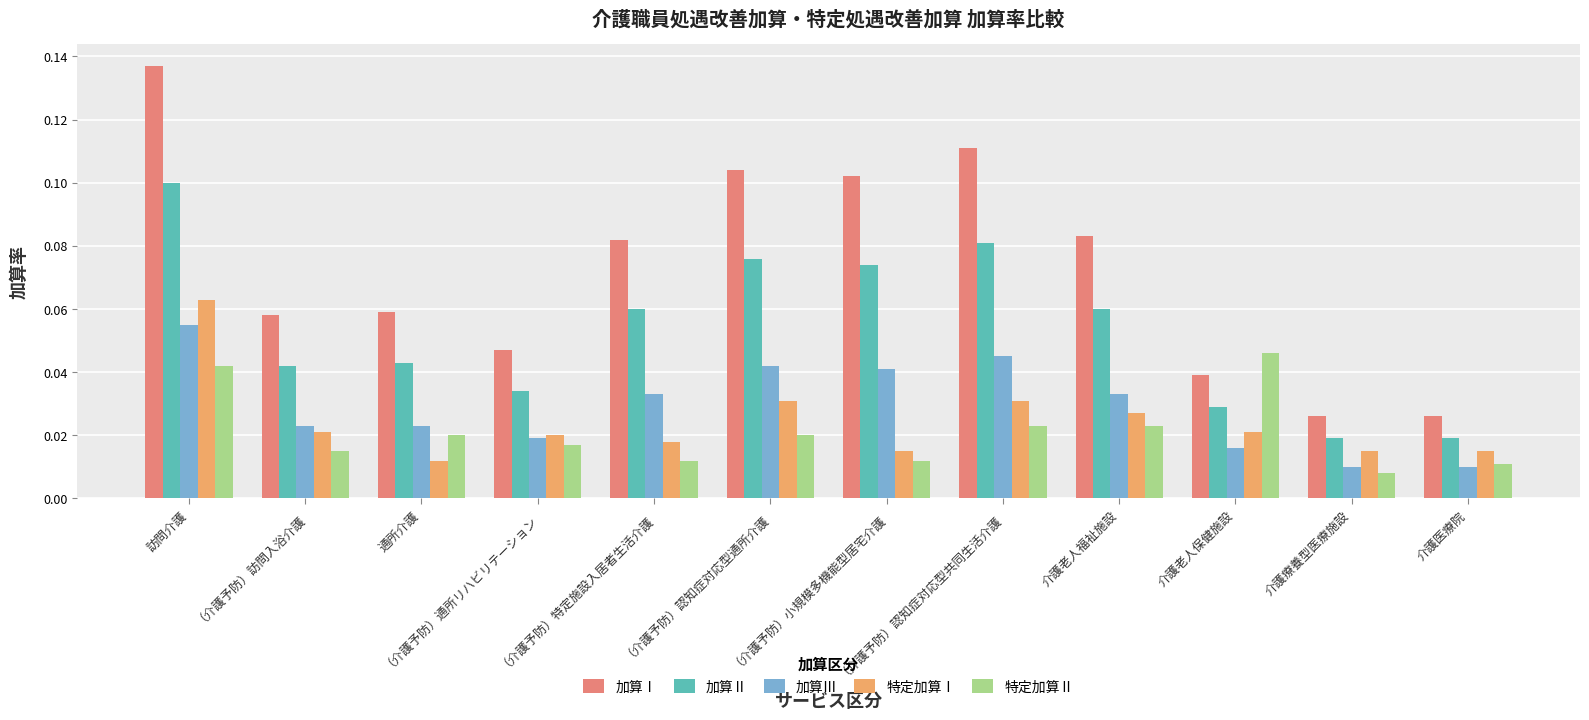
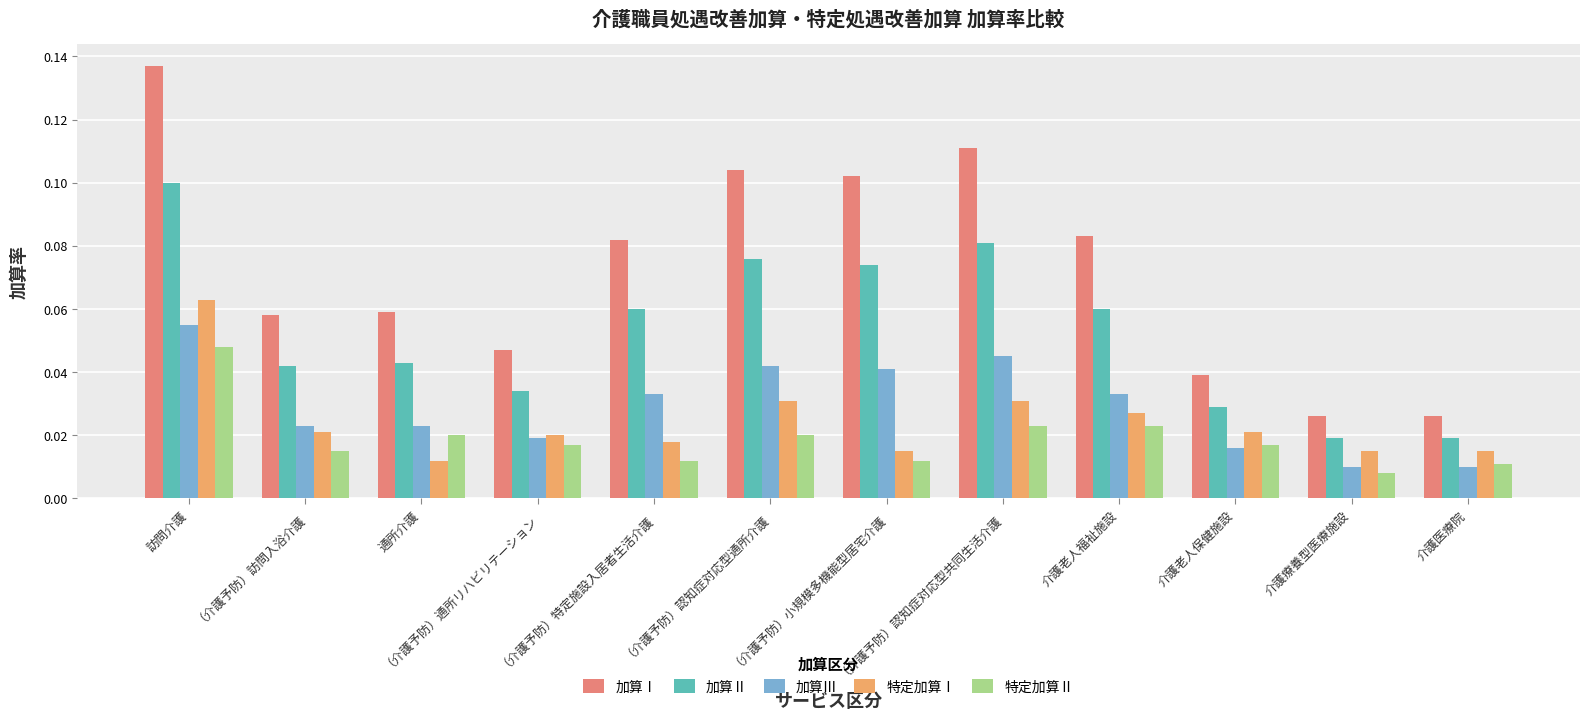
特定加算Ⅱ, 訪問介護: 0.042 -> 0.048
特定加算Ⅱ, 介護老人保健施設: 0.046 -> 0.017
